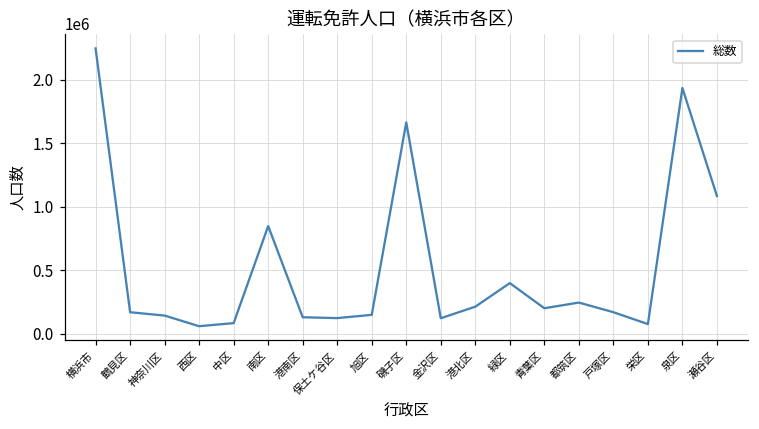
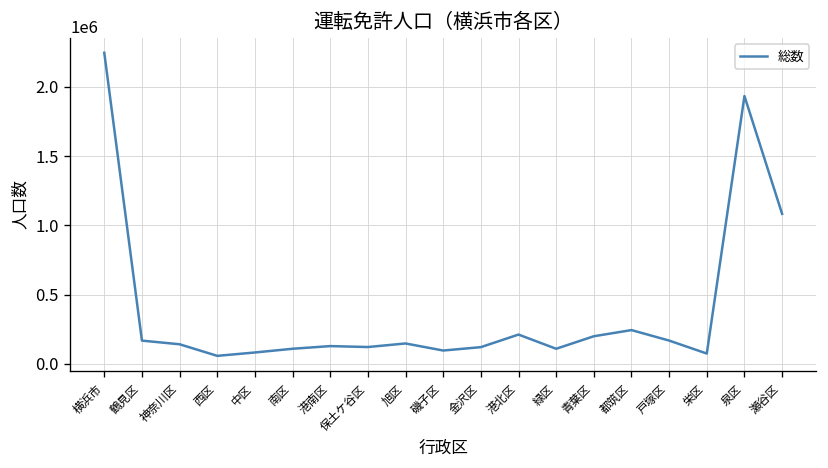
南区: 850000 -> 110000
磯子区: 1660000 -> 100000
緑区: 400000 -> 110000
